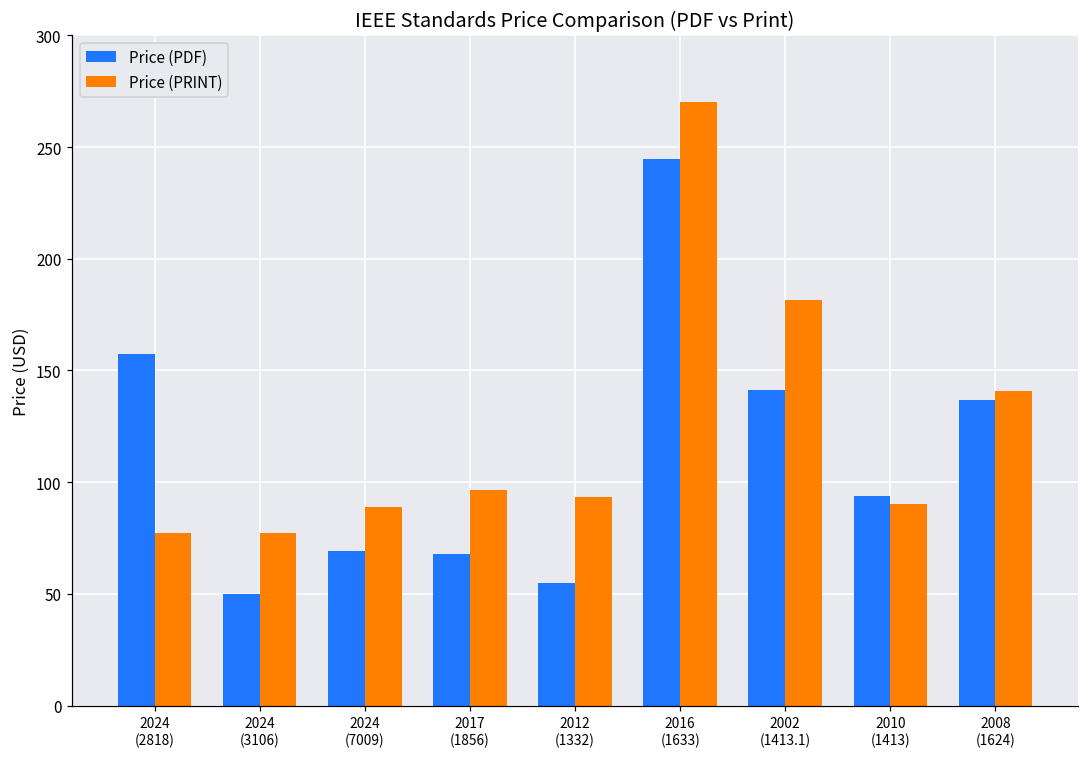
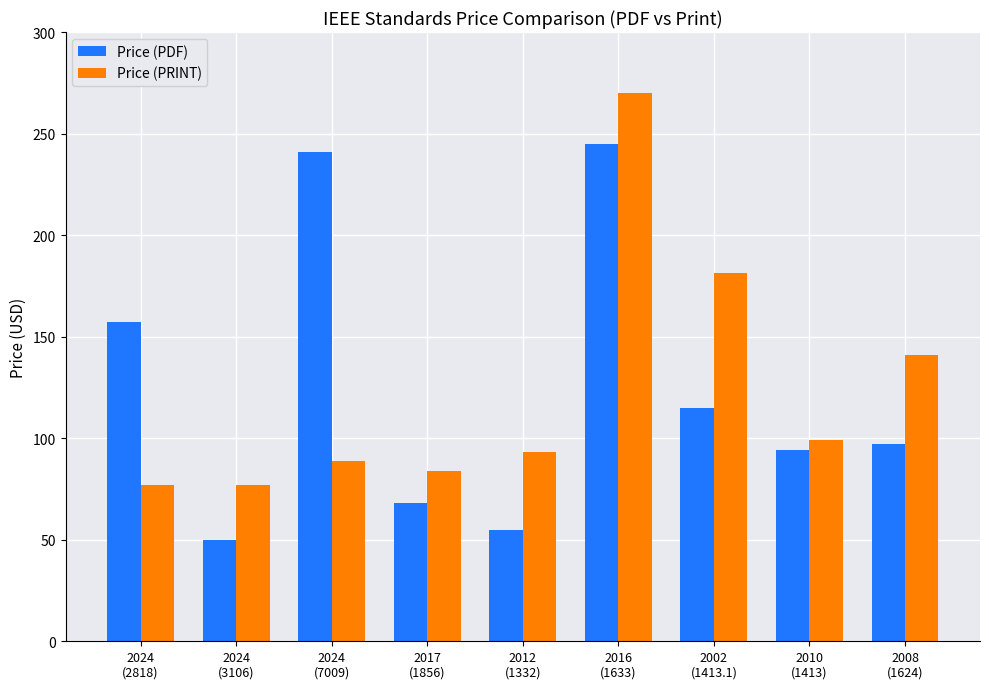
Price (PDF), 2024 (7009): 69 -> 241
Price (PRINT), 2017 (1856): 96 -> 84
Price (PDF), 2002 (1413.1): 141 -> 115
Price (PRINT), 2010 (1413): 90 -> 99
Price (PDF), 2008 (1624): 137 -> 97
